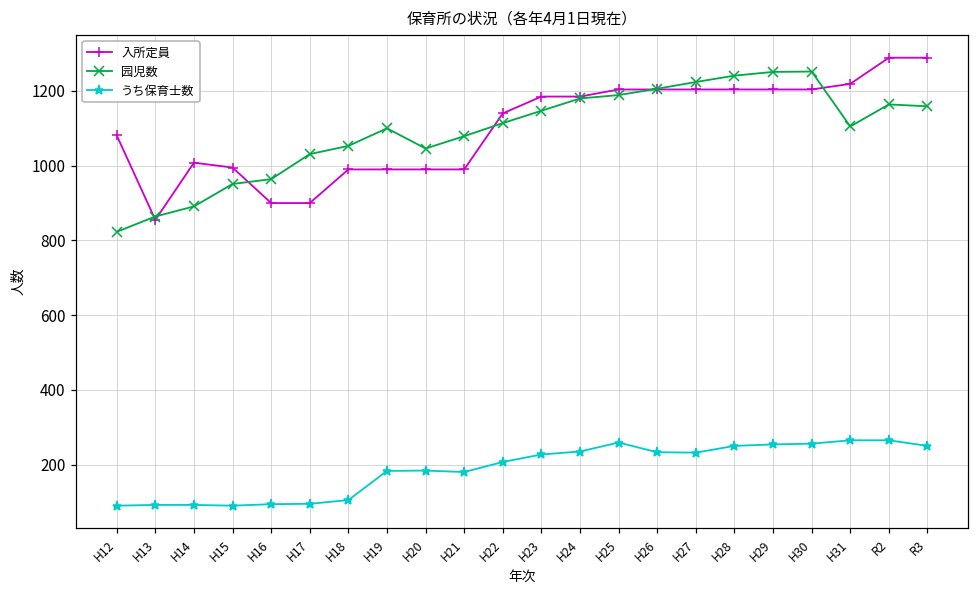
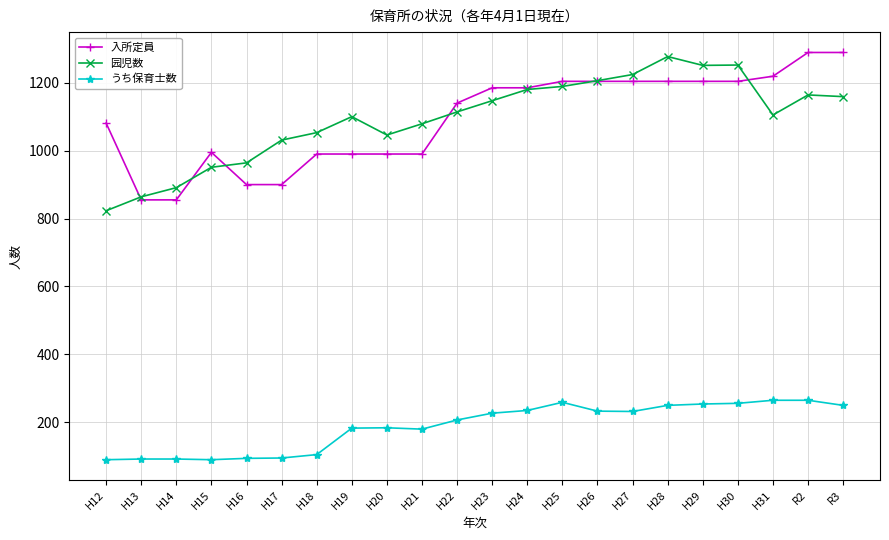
入所定員, H14: 1010 -> 860
园児数, H28: 1240 -> 1280
